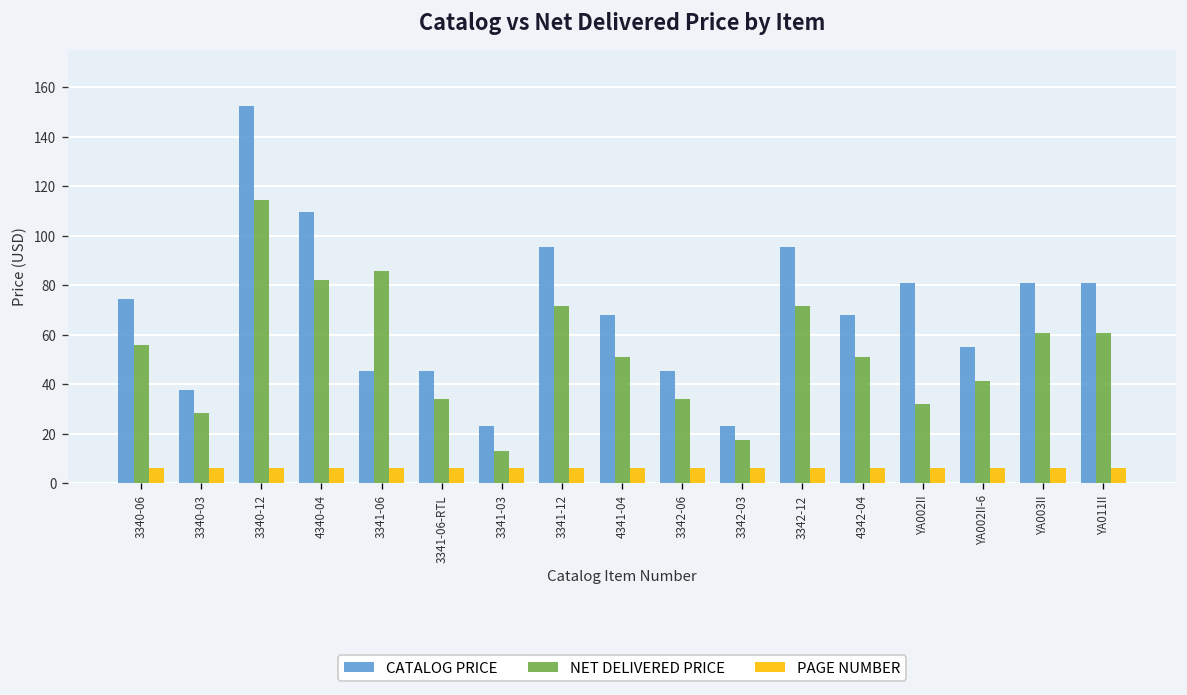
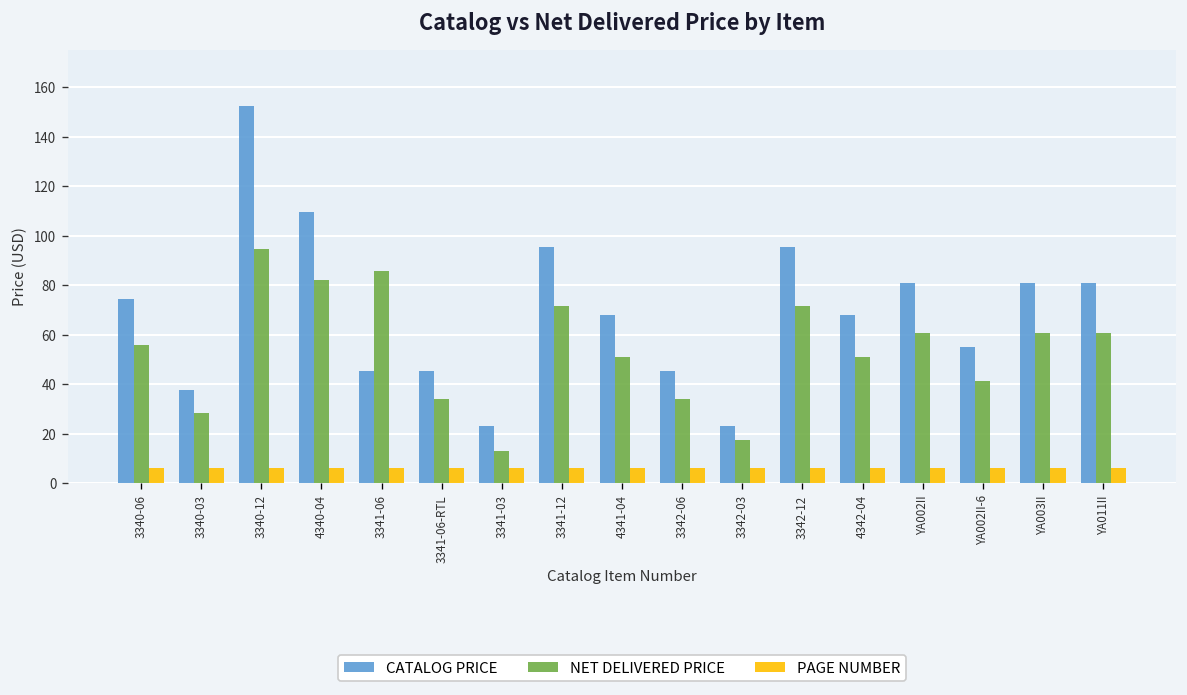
NET DELIVERED PRICE, 3340-12: 114 -> 94
NET DELIVERED PRICE, YA002II: 32 -> 61
